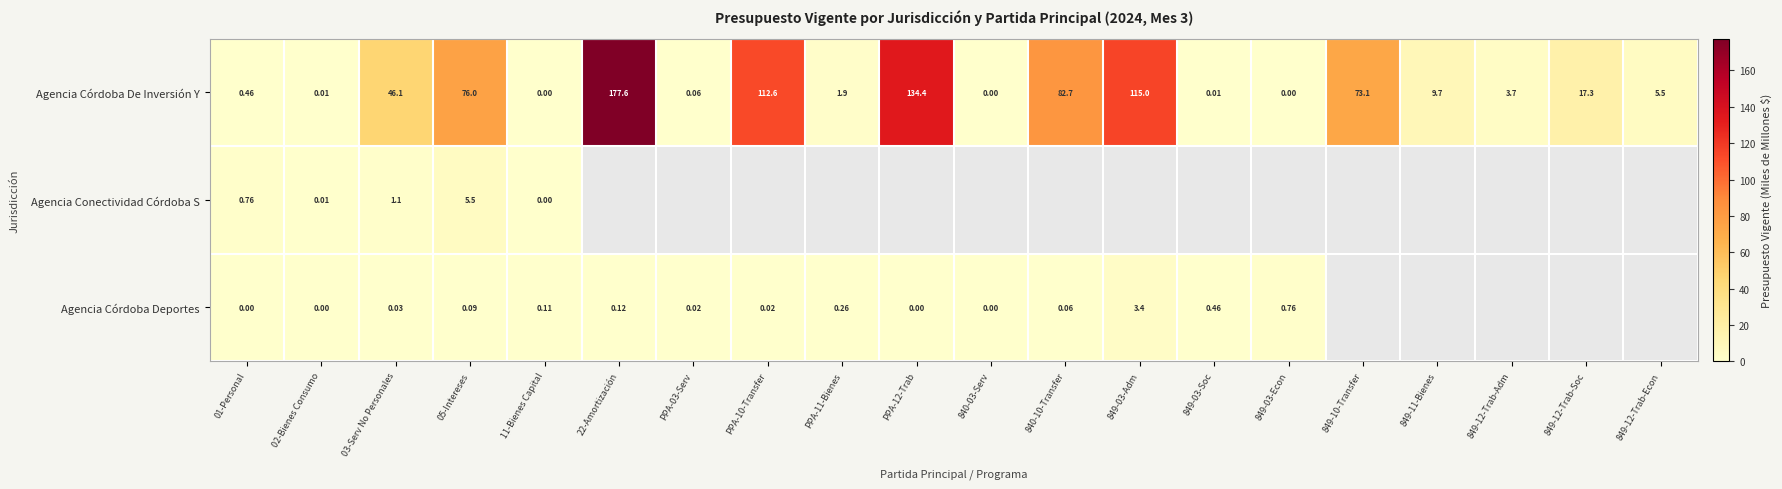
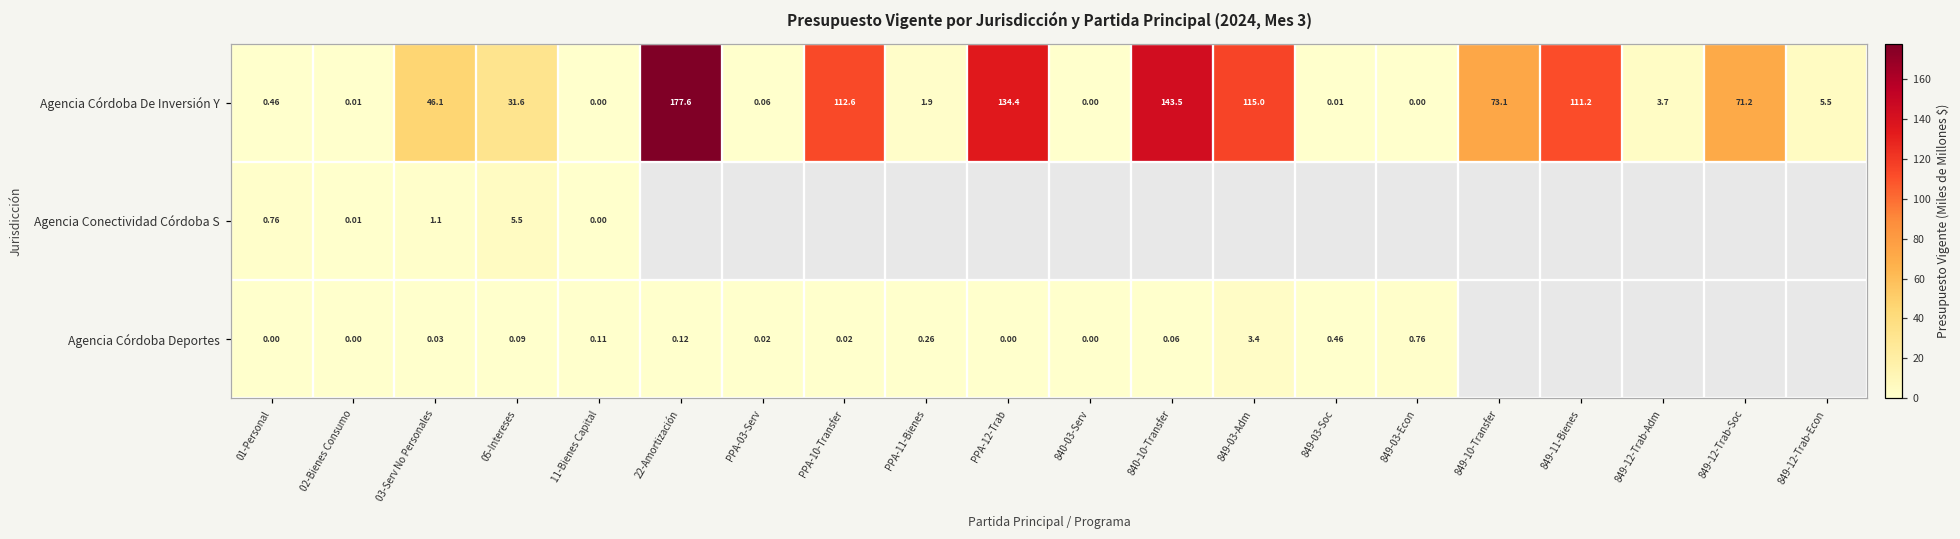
Agencia Córdoba De Inversión Y, 05-Intereses: 76.0 -> 31.6
Agencia Córdoba De Inversión Y, 840-10-Transfer: 82.7 -> 143.5
Agencia Córdoba De Inversión Y, 849-11-Bienes: 9.7 -> 111.2
Agencia Córdoba De Inversión Y, 849-12-Trab-Soc: 17.3 -> 71.2
